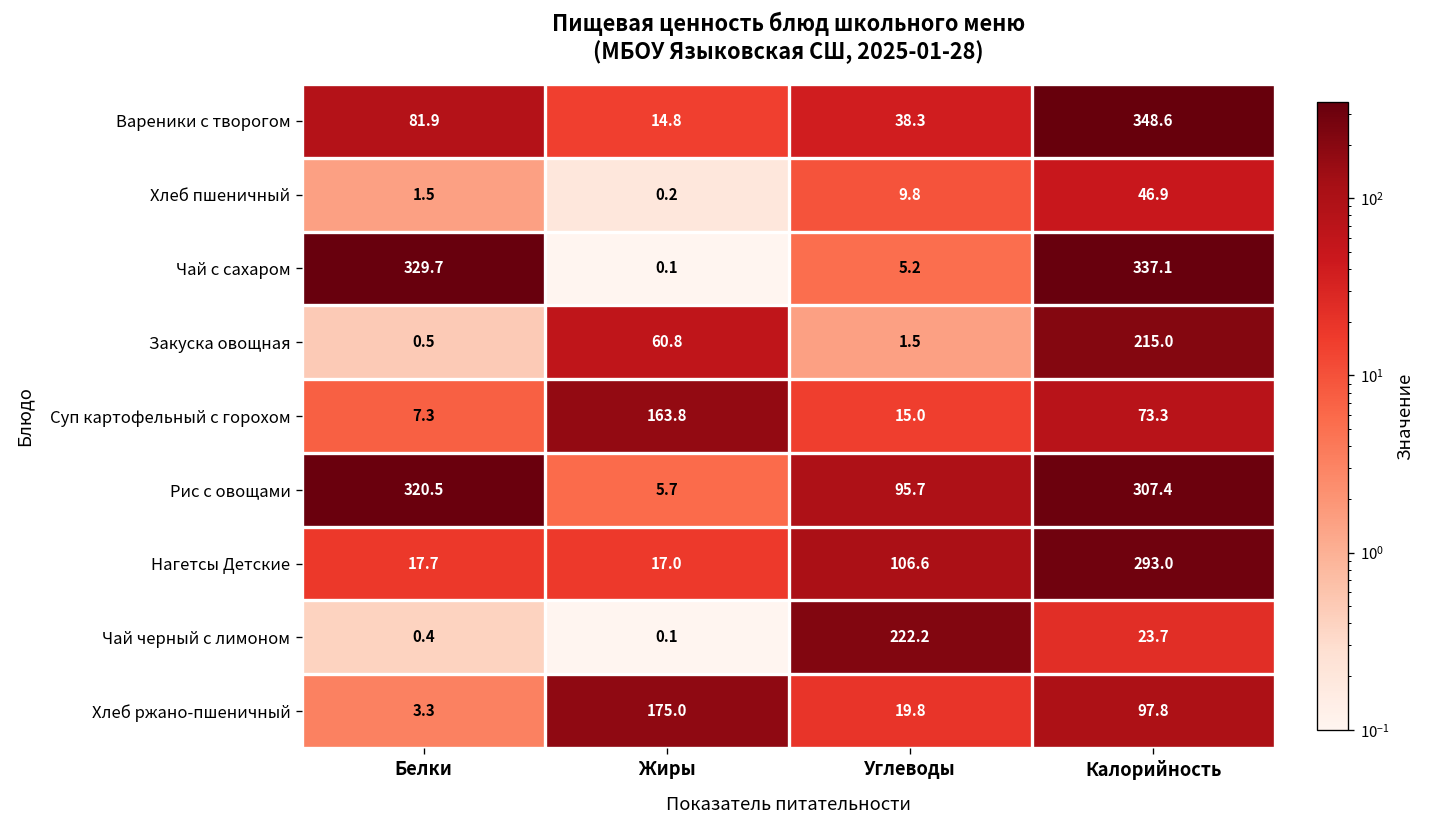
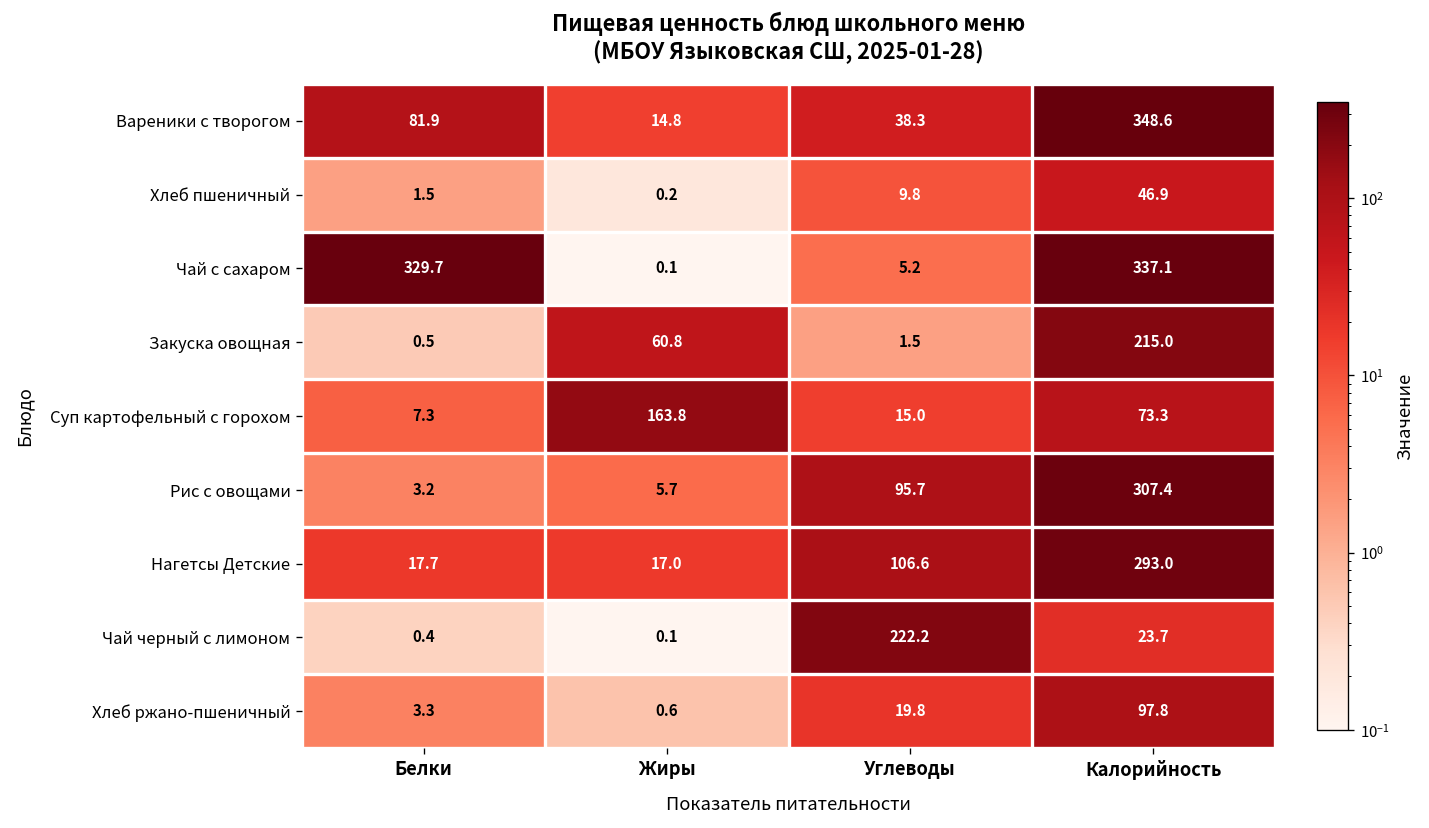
Рис с овощами, Белки: 320.5 -> 3.2
Хлеб ржано-пшеничный, Жиры: 175.0 -> 0.6
